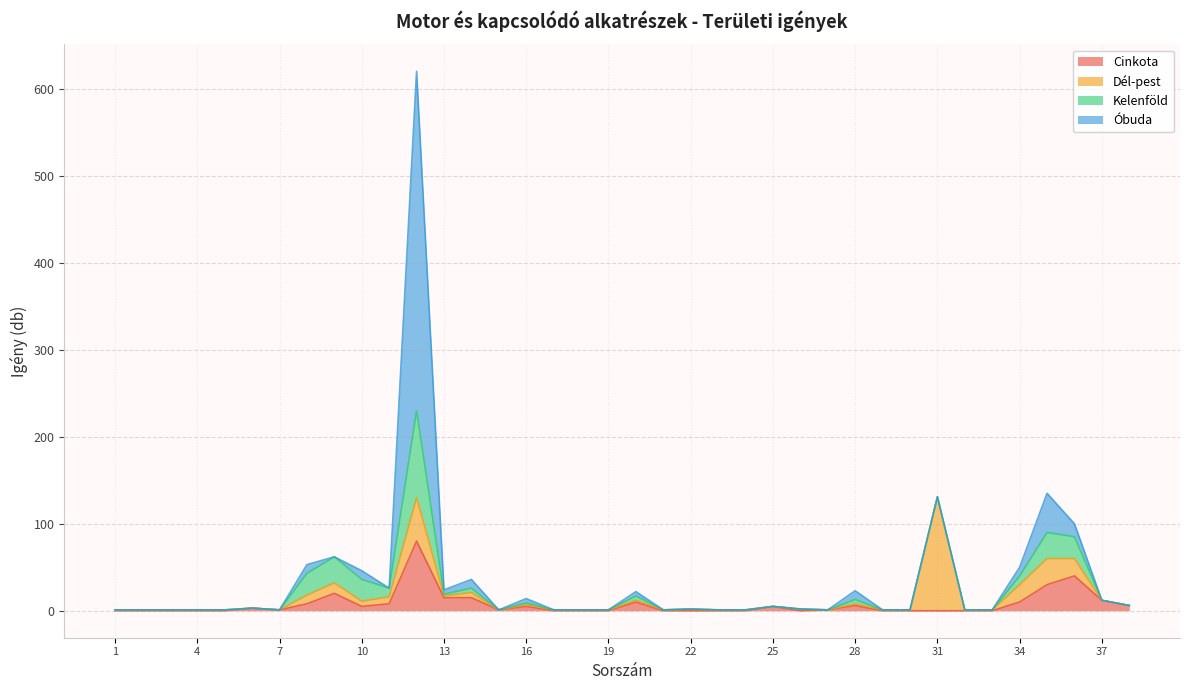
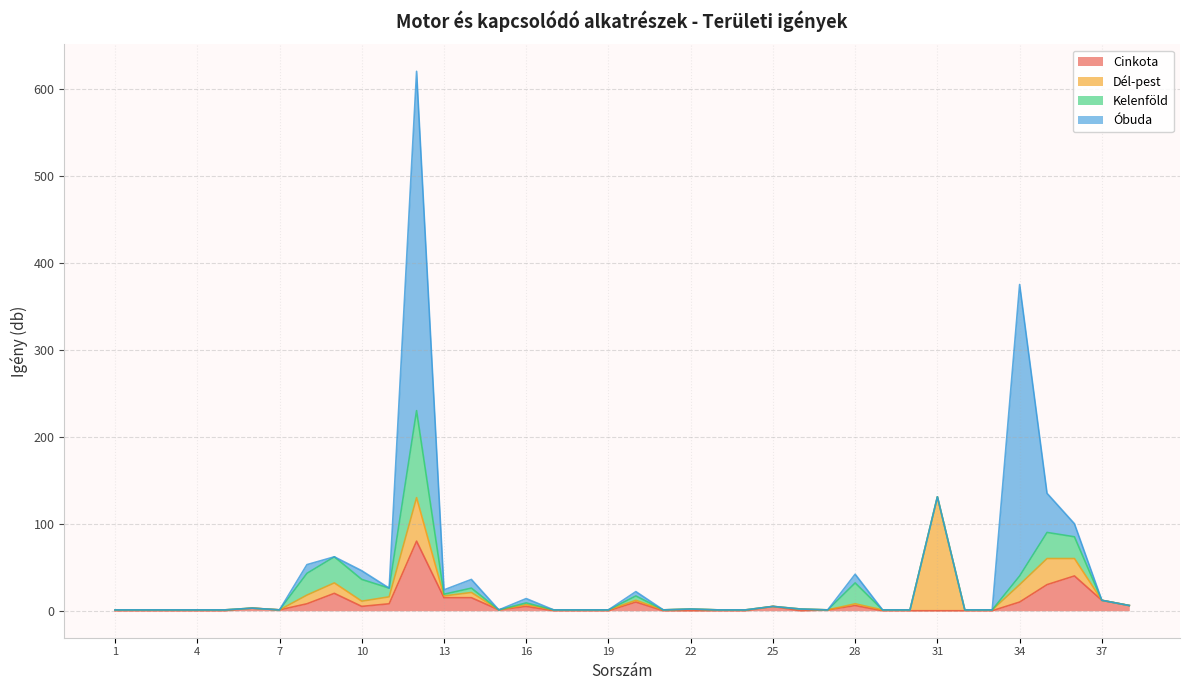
Kelenföld, 28: 10 -> 20
Óbuda, 34: 10 -> 340
